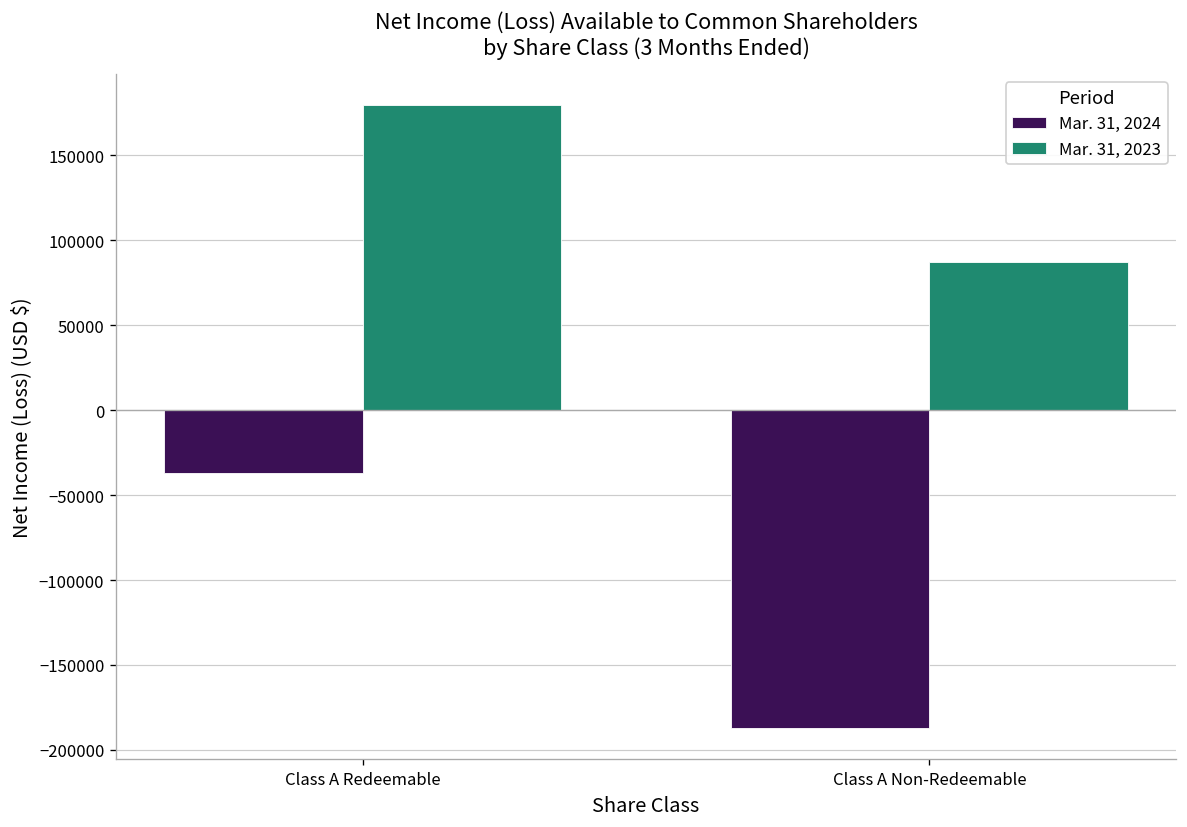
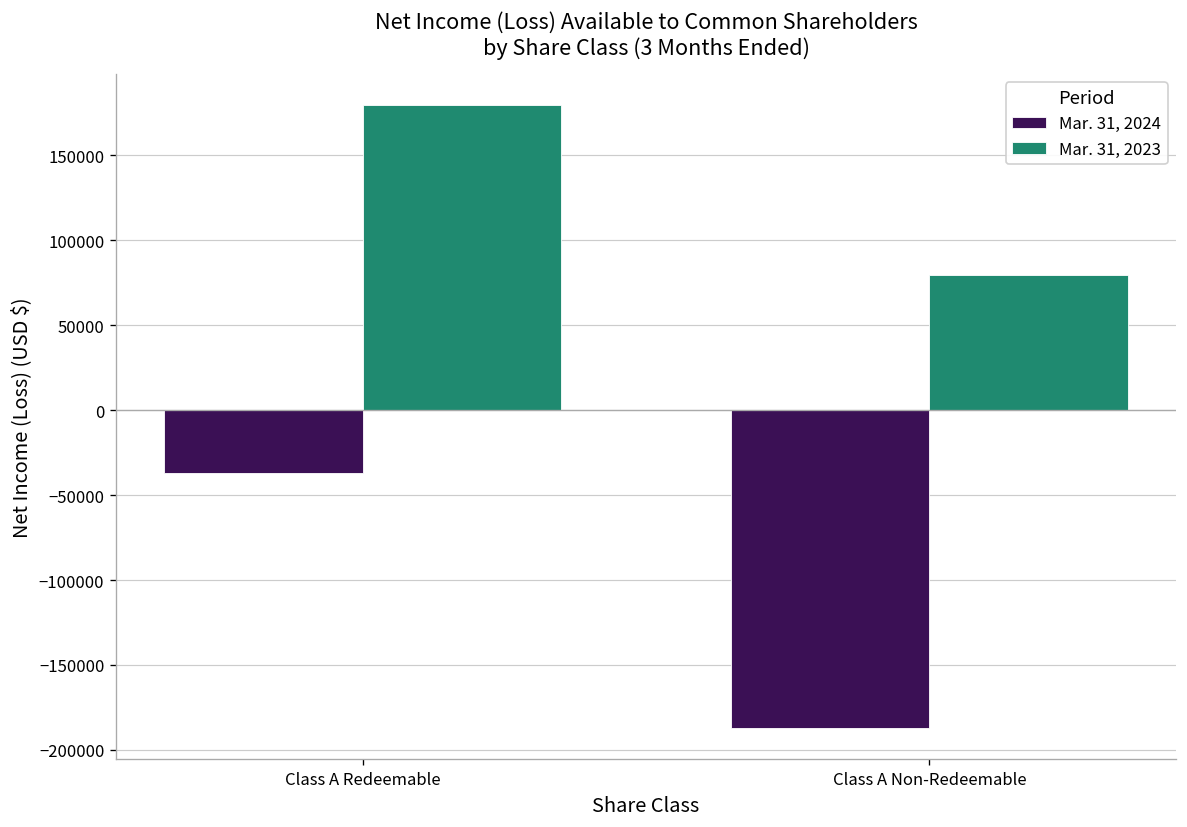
Mar. 31, 2023, Class A Non-Redeemable: 87000 -> 79000
